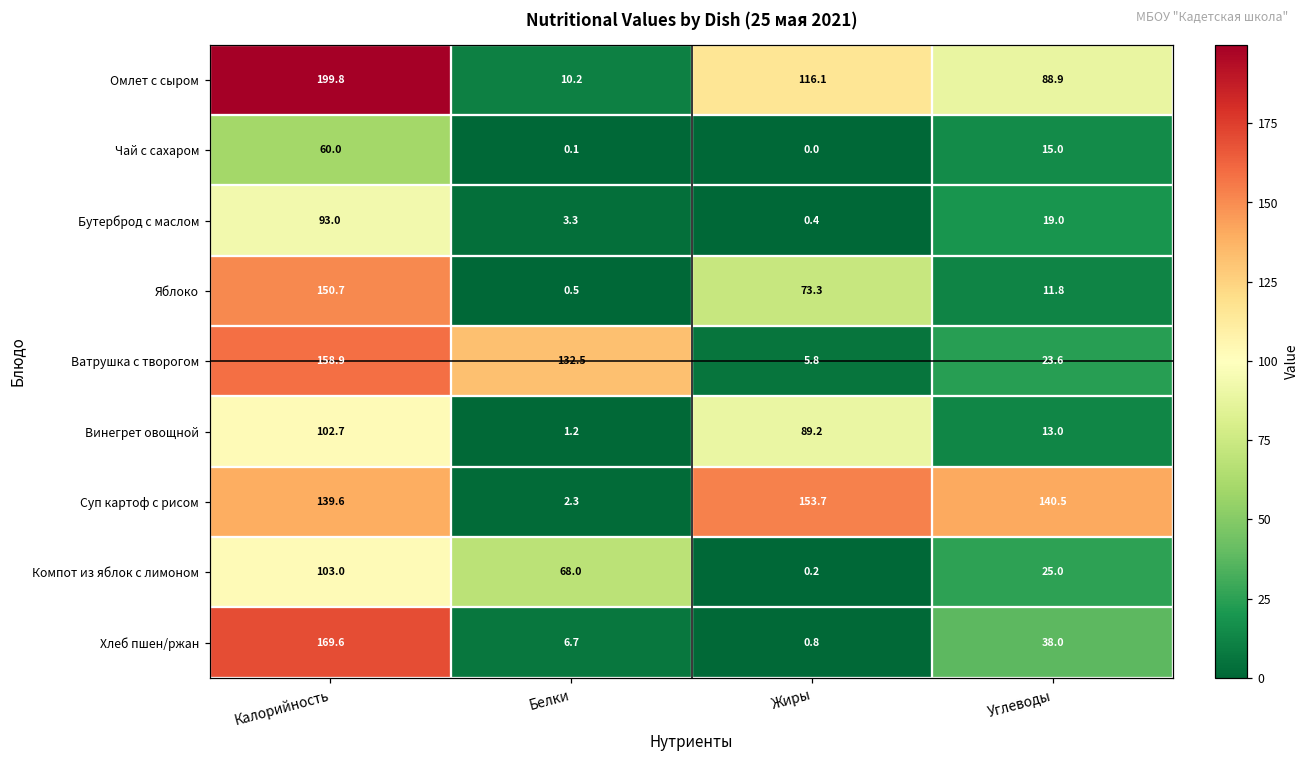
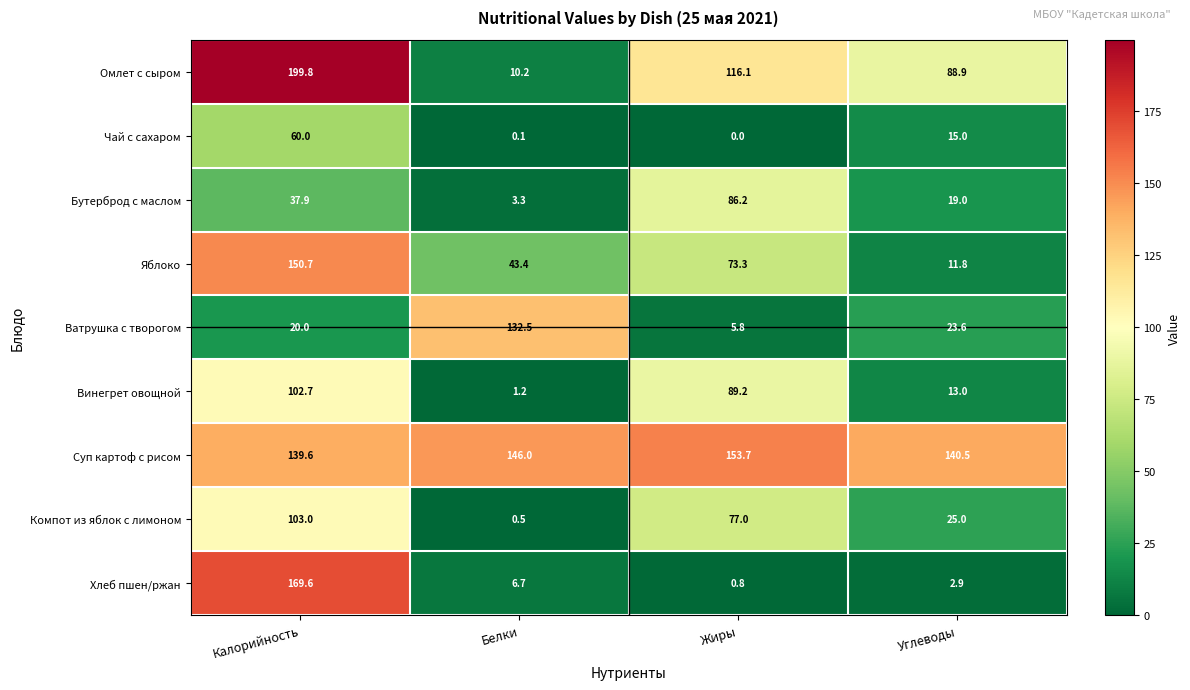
Бутерброд с маслом, Калорийность: 93.0 -> 37.9
Бутерброд с маслом, Жиры: 0.4 -> 86.2
Яблоко, Белки: 0.5 -> 43.4
Ватрушка с творогом, Калорийность: 158.9 -> 20.0
Суп картоф с рисом, Белки: 2.3 -> 146.0
Компот из яблок с лимоном, Белки: 68.0 -> 0.5
Компот из яблок с лимоном, Жиры: 0.2 -> 77.0
Хлеб пшен/ржан, Углеводы: 38.0 -> 2.9
